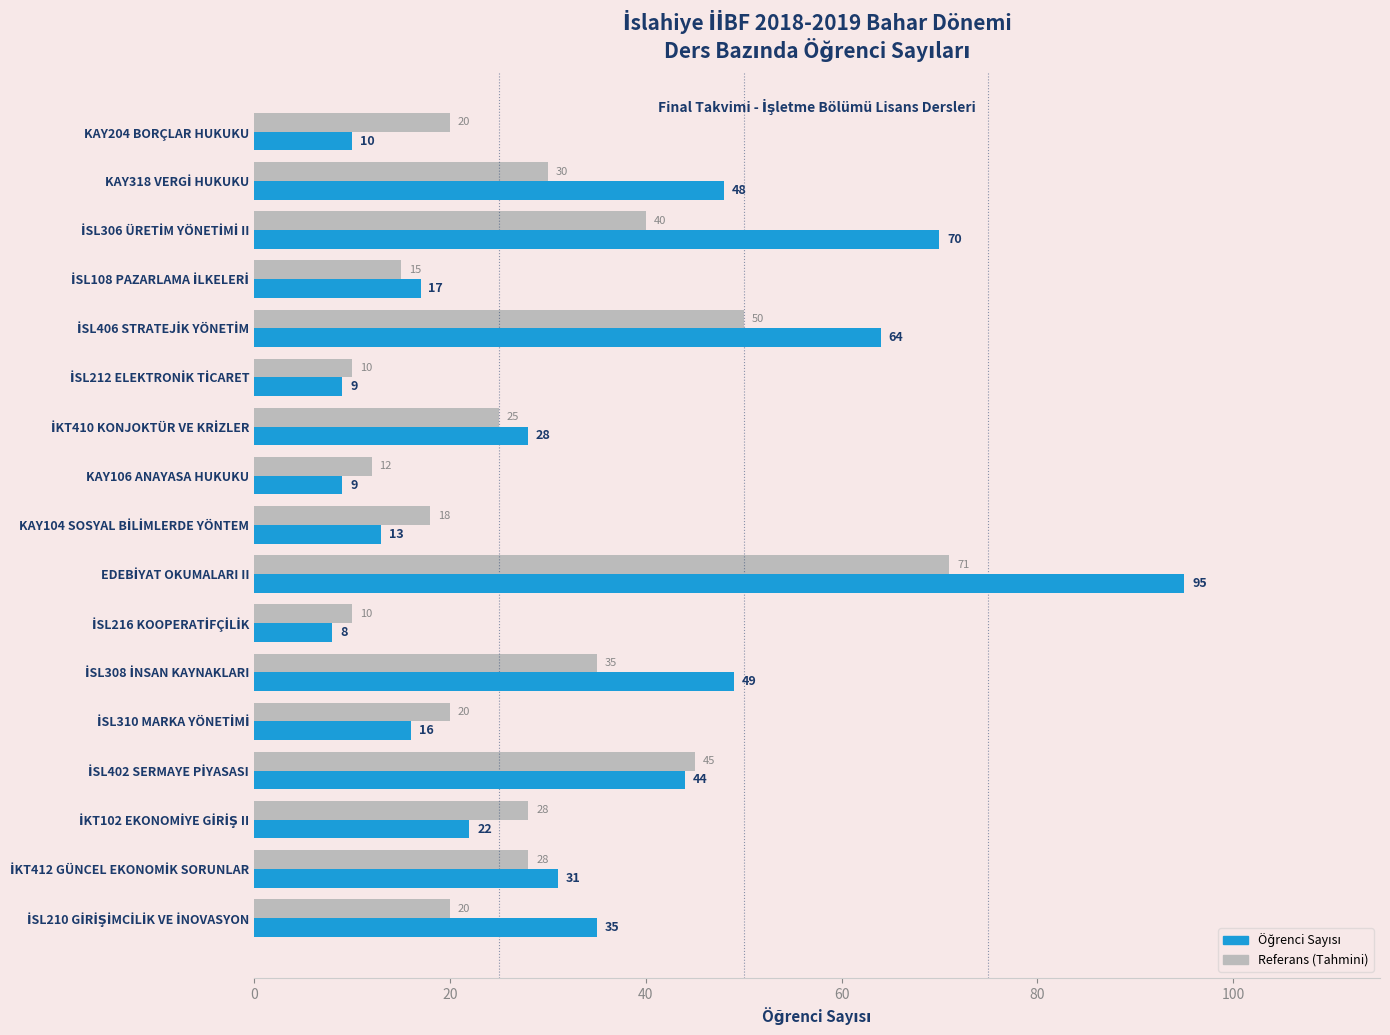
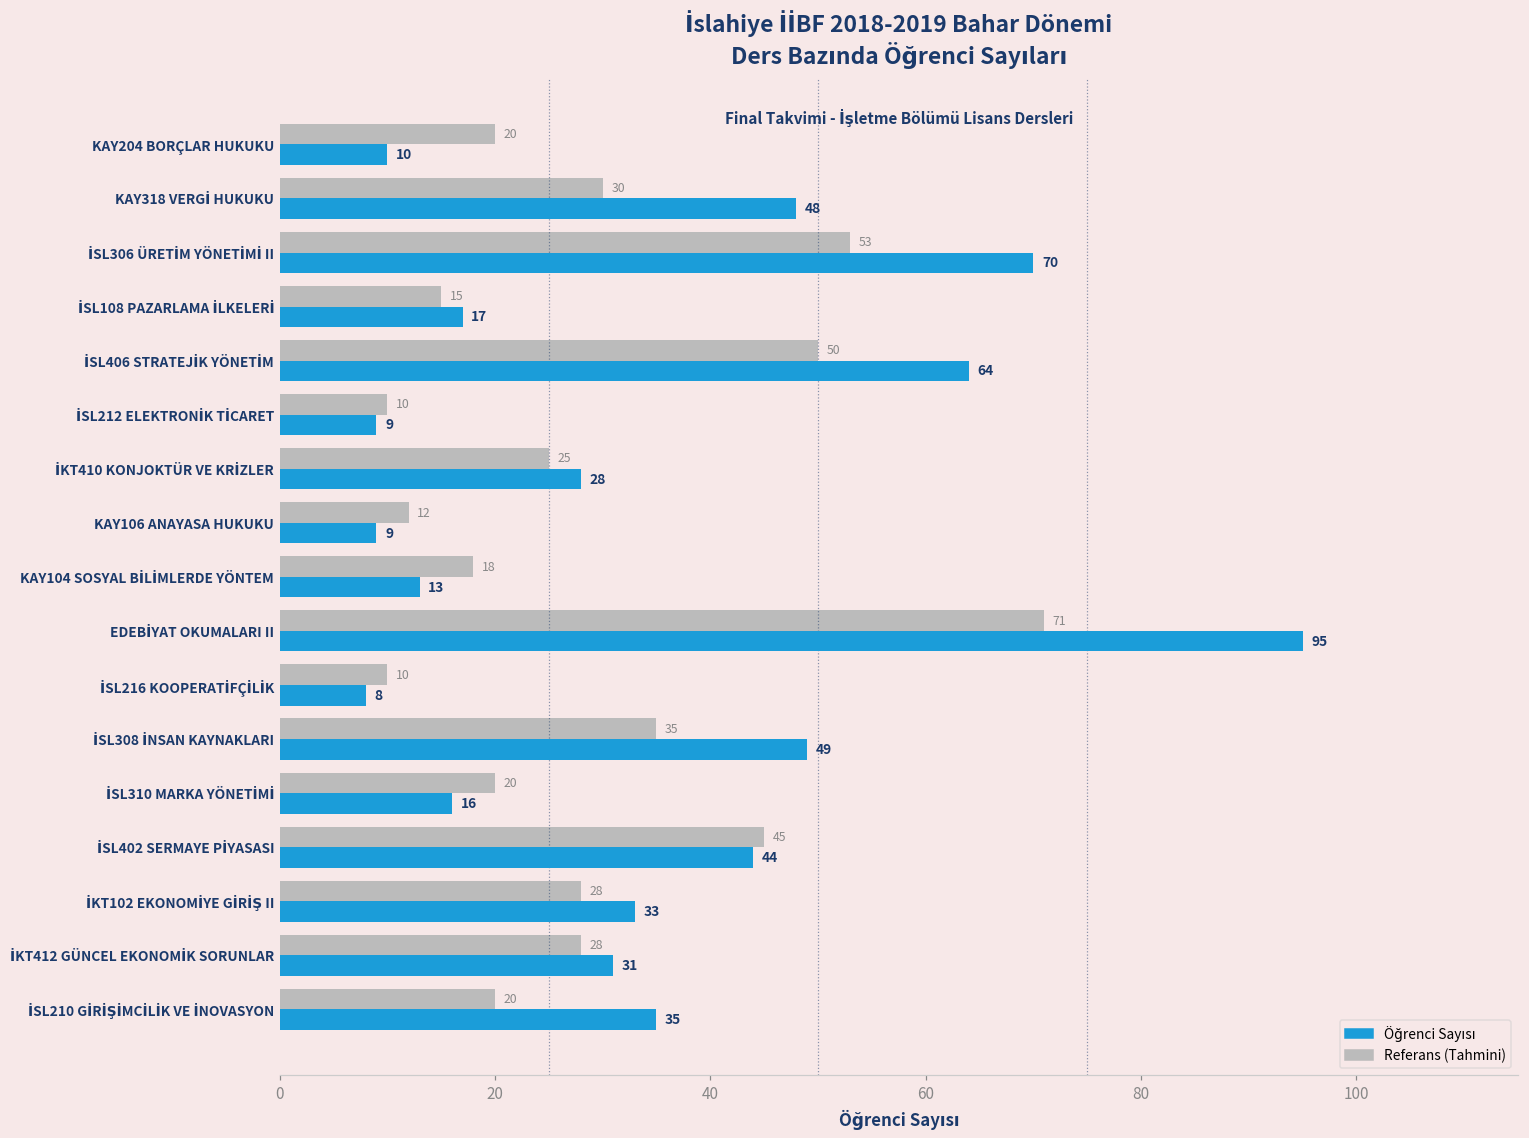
Referans (Tahmini), İSL306 ÜRETİM YÖNETİMİ II: 40 -> 53
Öğrenci Sayısı, İKT102 EKONOMİYE GİRİŞ II: 22 -> 33
